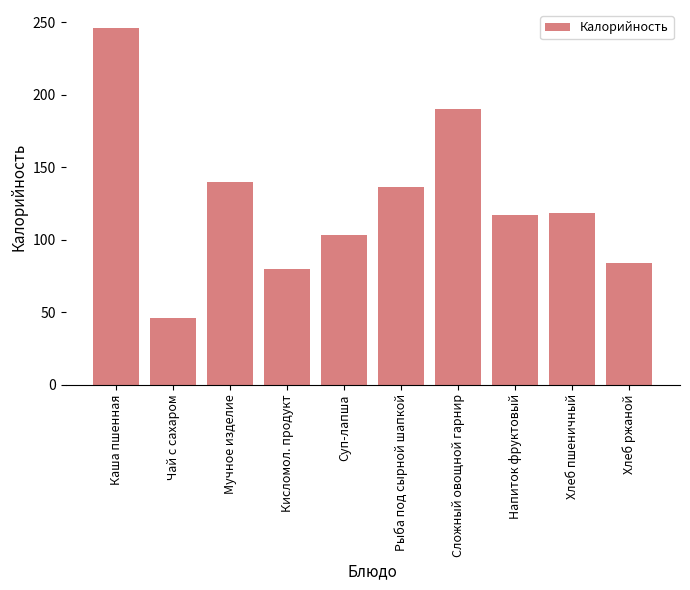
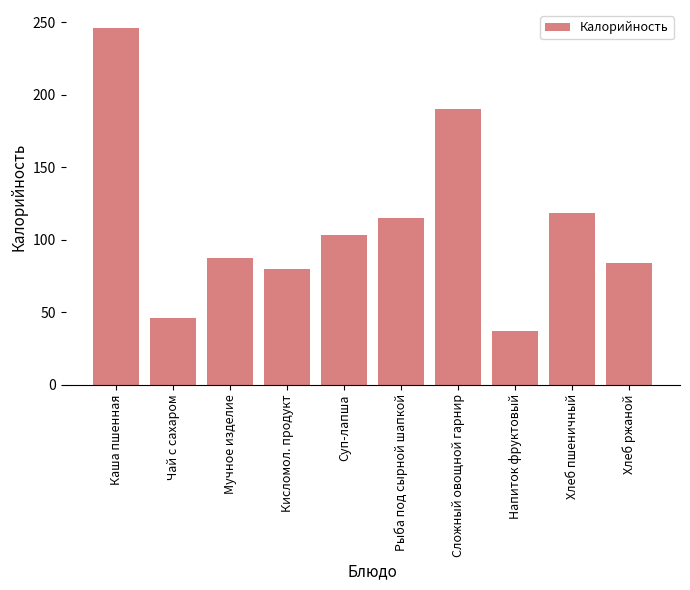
Мучное изделие: 140 -> 87
Рыба под сырной шапкой: 136 -> 115
Напиток фруктовый: 117 -> 37
